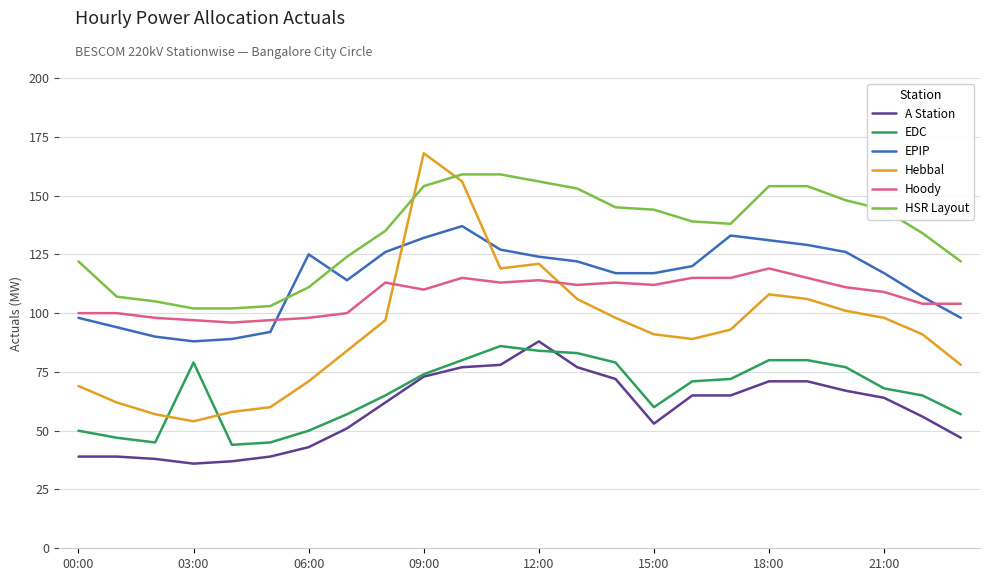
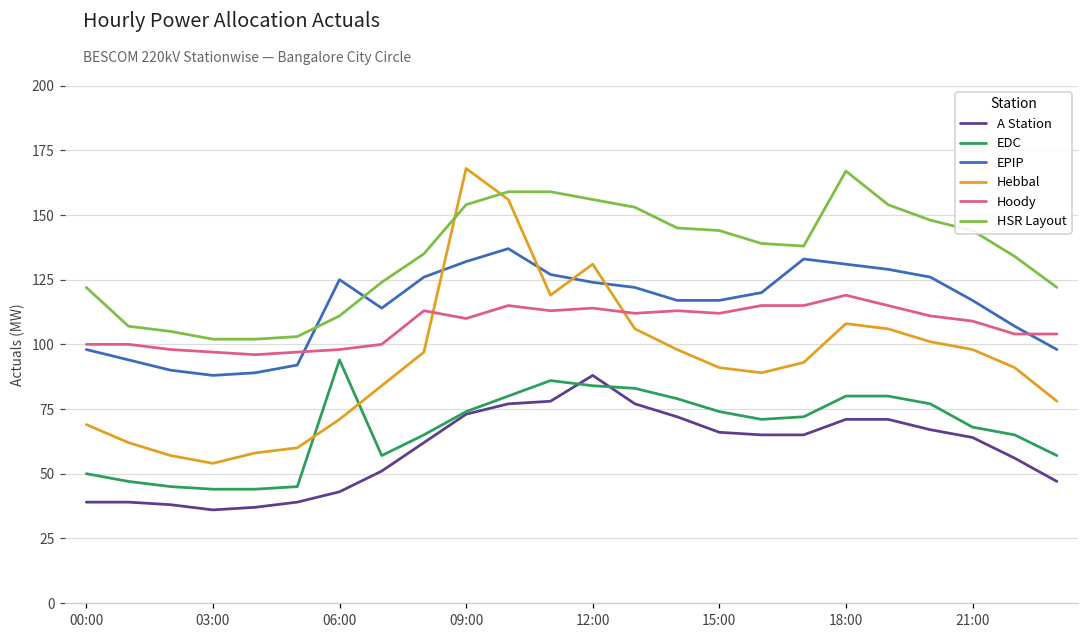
EDC, 03:00: 79 -> 44
EDC, 06:00: 50 -> 94
Hebbal, 12:00: 121 -> 131
A Station, 15:00: 53 -> 66
EDC, 15:00: 60 -> 74
HSR Layout, 18:00: 154 -> 167
